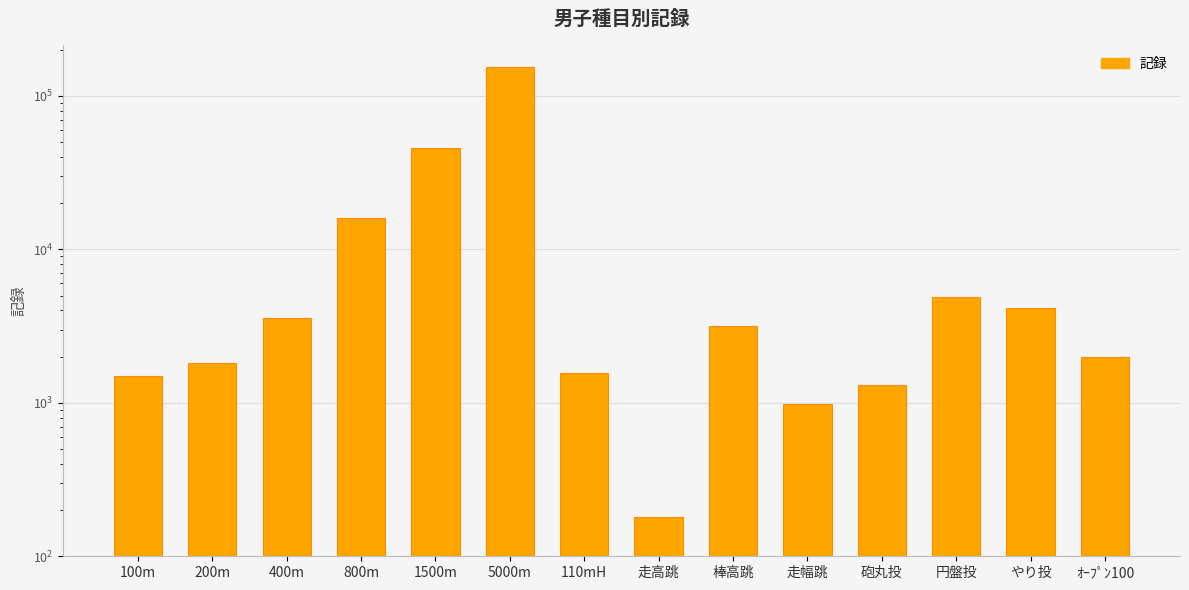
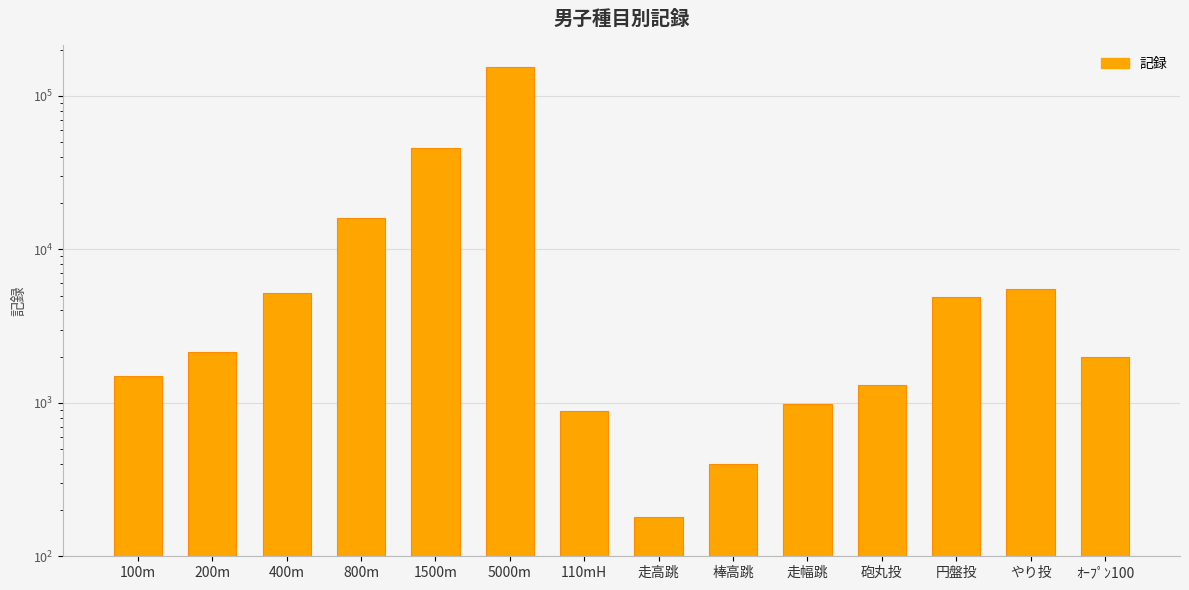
200m: 1800 -> 2100
400m: 3500 -> 5200
110mH: 1600 -> 900
棒高跳: 3200 -> 400
やり投: 4100 -> 5500
